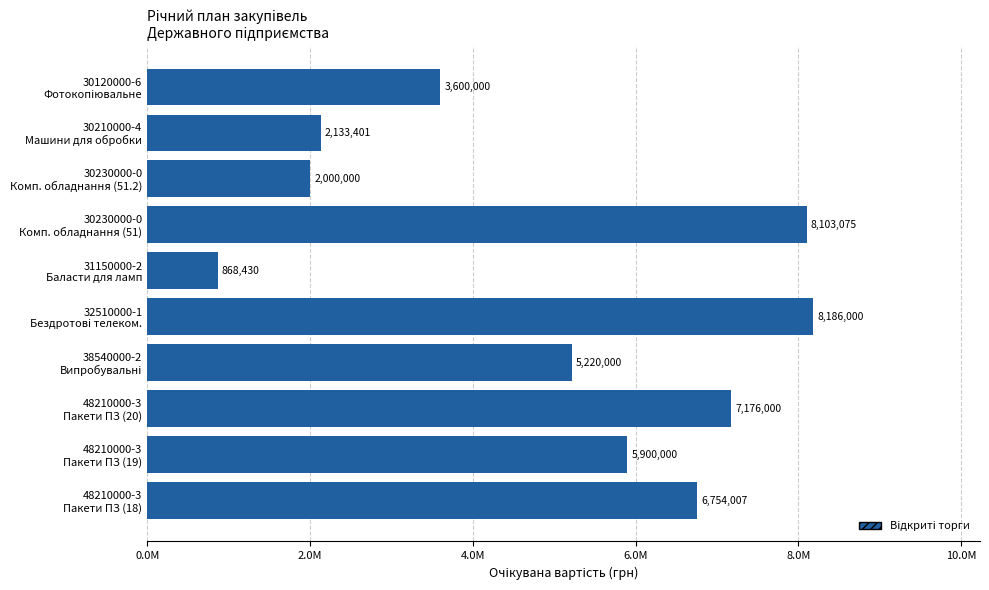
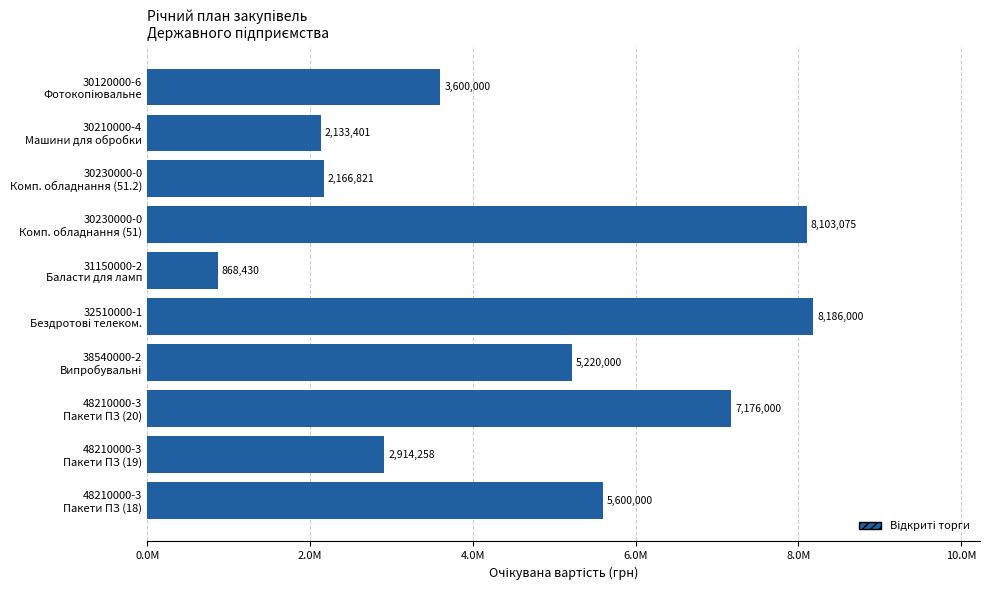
30230000-0 Комп. обладнання (51.2): 2,000,000 -> 2,166,821
48210000-3 Пакети ПЗ (19): 5,900,000 -> 2,914,258
48210000-3 Пакети ПЗ (18): 6,754,007 -> 5,600,000
